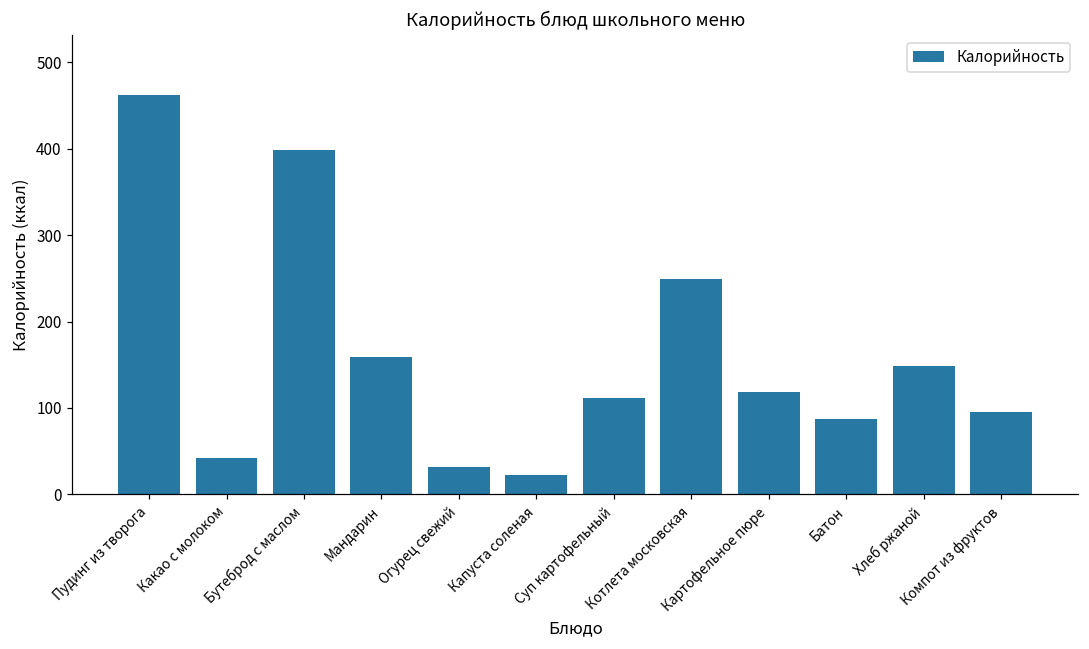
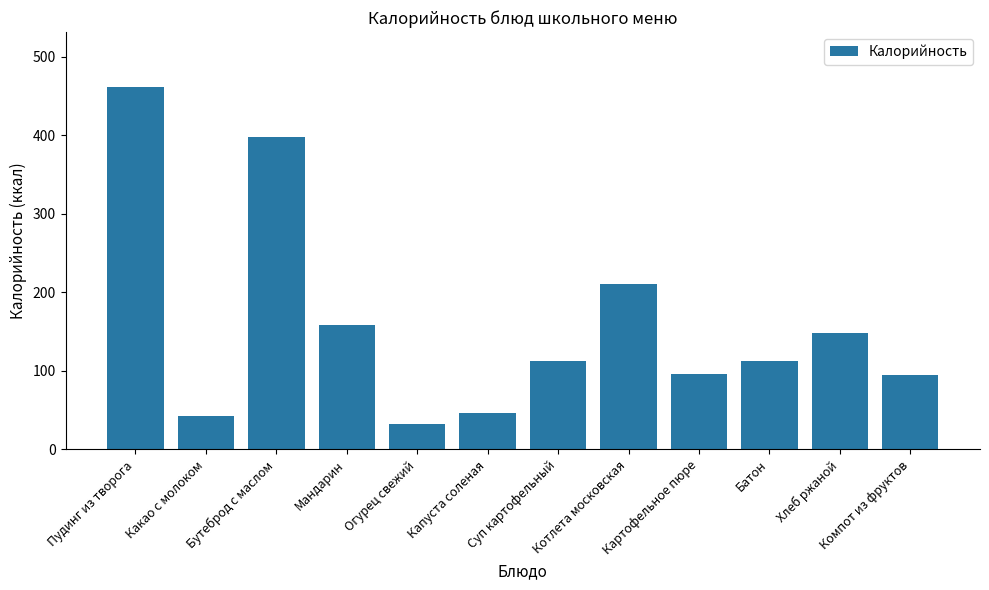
Капуста соленая: 20 -> 50
Котлета московская: 250 -> 210
Картофельное пюре: 120 -> 100
Батон: 90 -> 110
